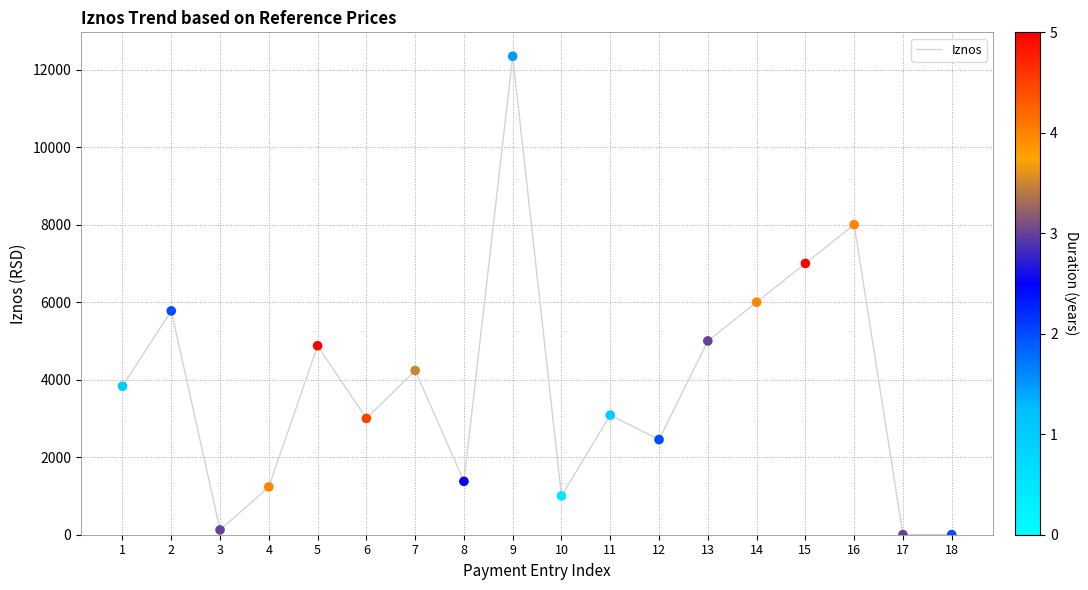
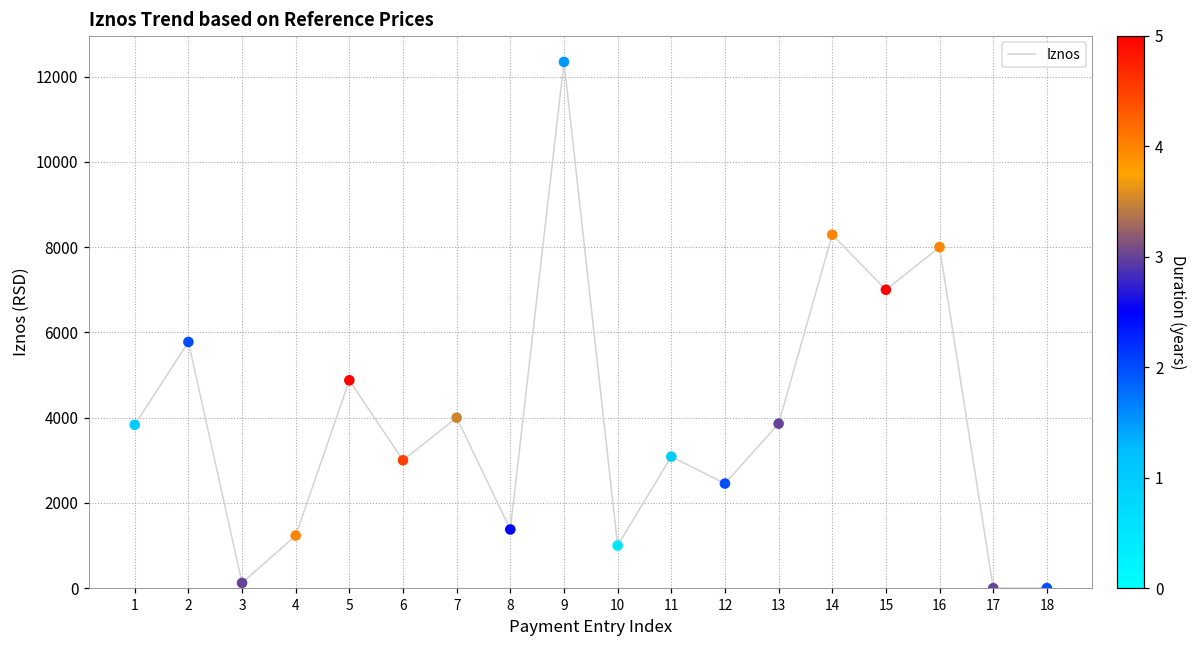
7: 4200 -> 4000
13: 5000 -> 3900
14: 6000 -> 8300
